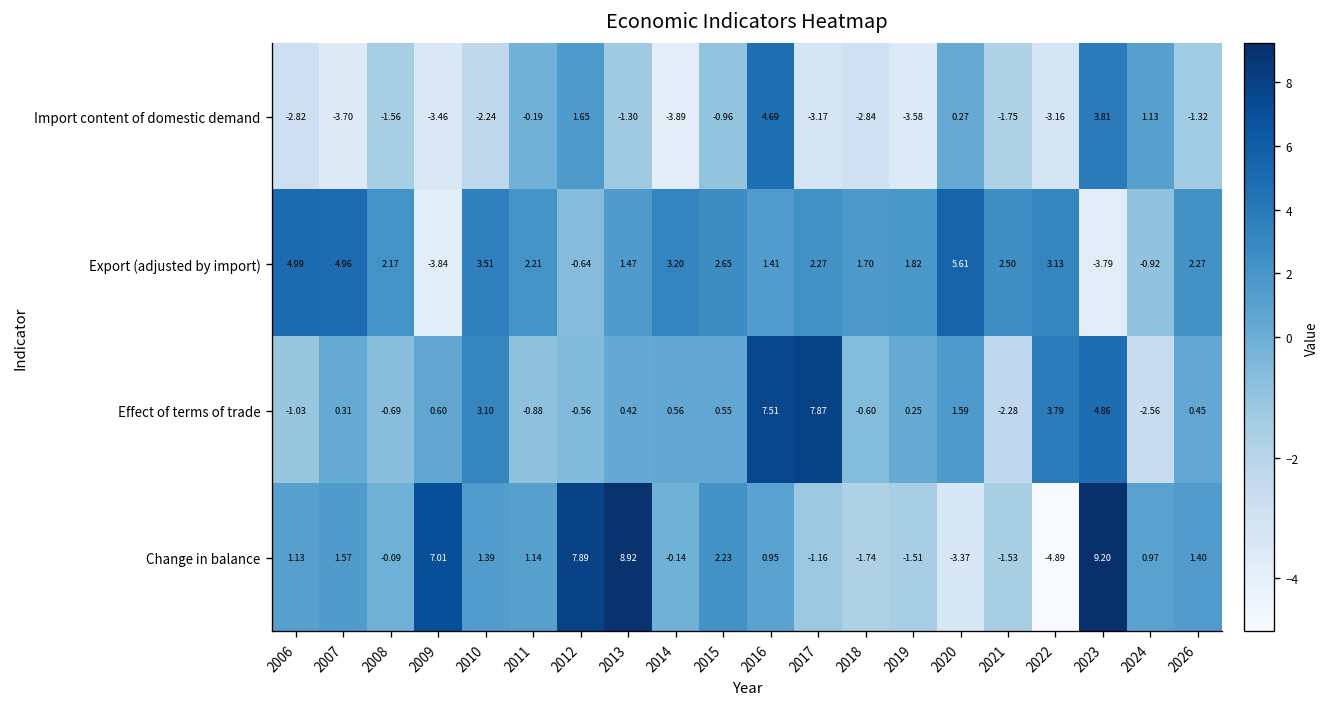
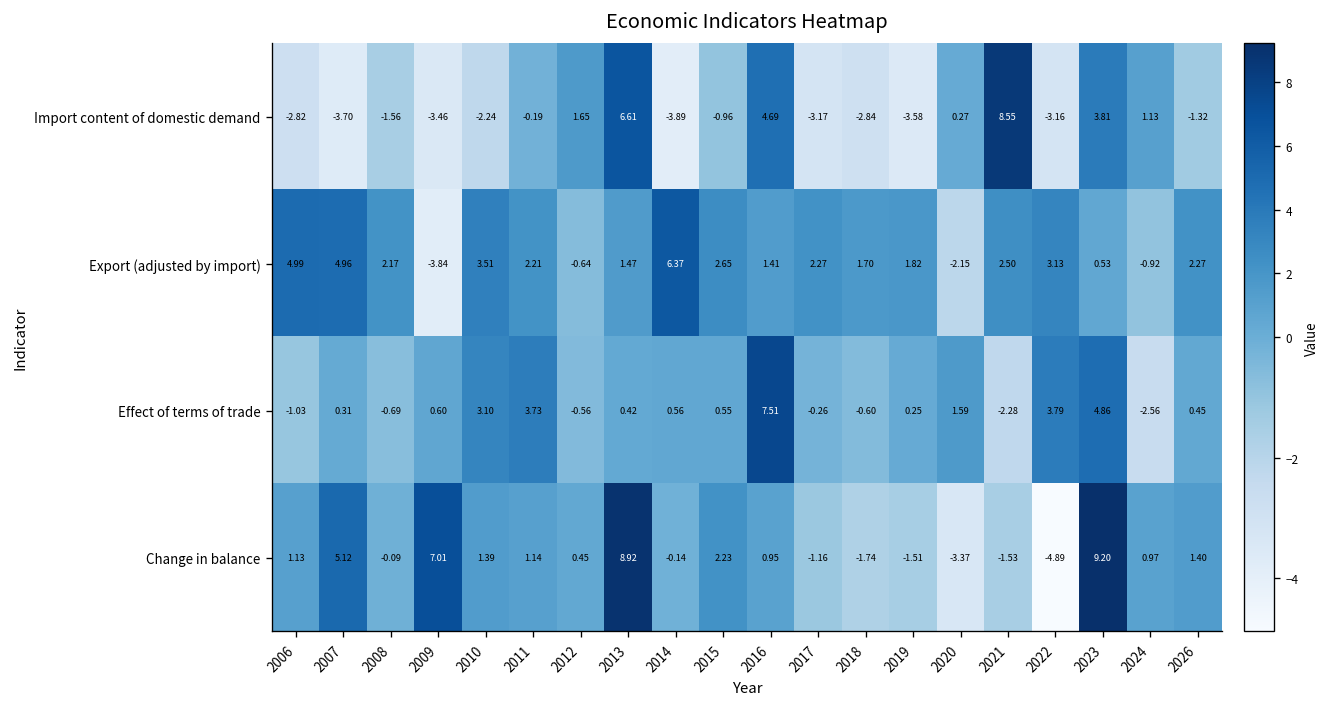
Import content of domestic demand, 2013: -1.30 -> 6.61
Import content of domestic demand, 2021: -1.75 -> 8.55
Export (adjusted by import), 2014: 3.20 -> 6.37
Export (adjusted by import), 2020: 5.61 -> -2.15
Export (adjusted by import), 2023: -3.79 -> 0.53
Effect of terms of trade, 2011: -0.88 -> 3.73
Effect of terms of trade, 2017: 7.87 -> -0.26
Change in balance, 2007: 1.57 -> 5.12
Change in balance, 2012: 7.89 -> 0.45
